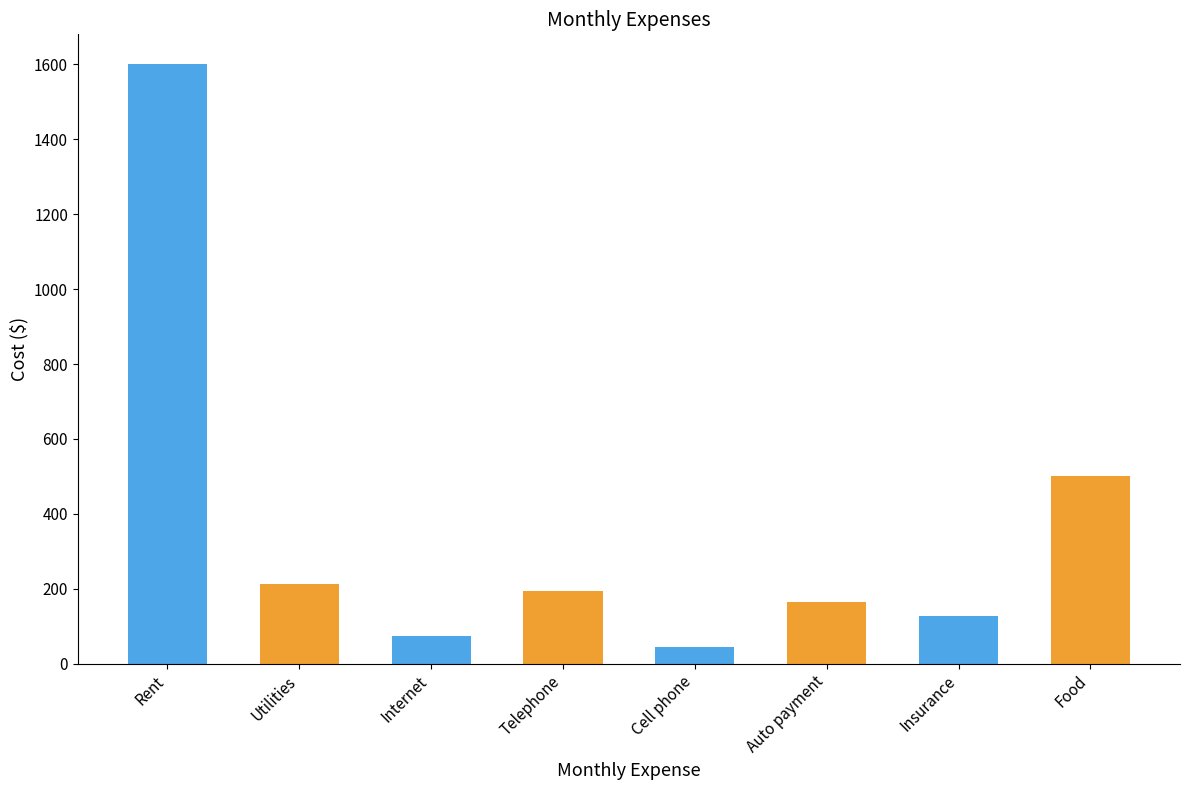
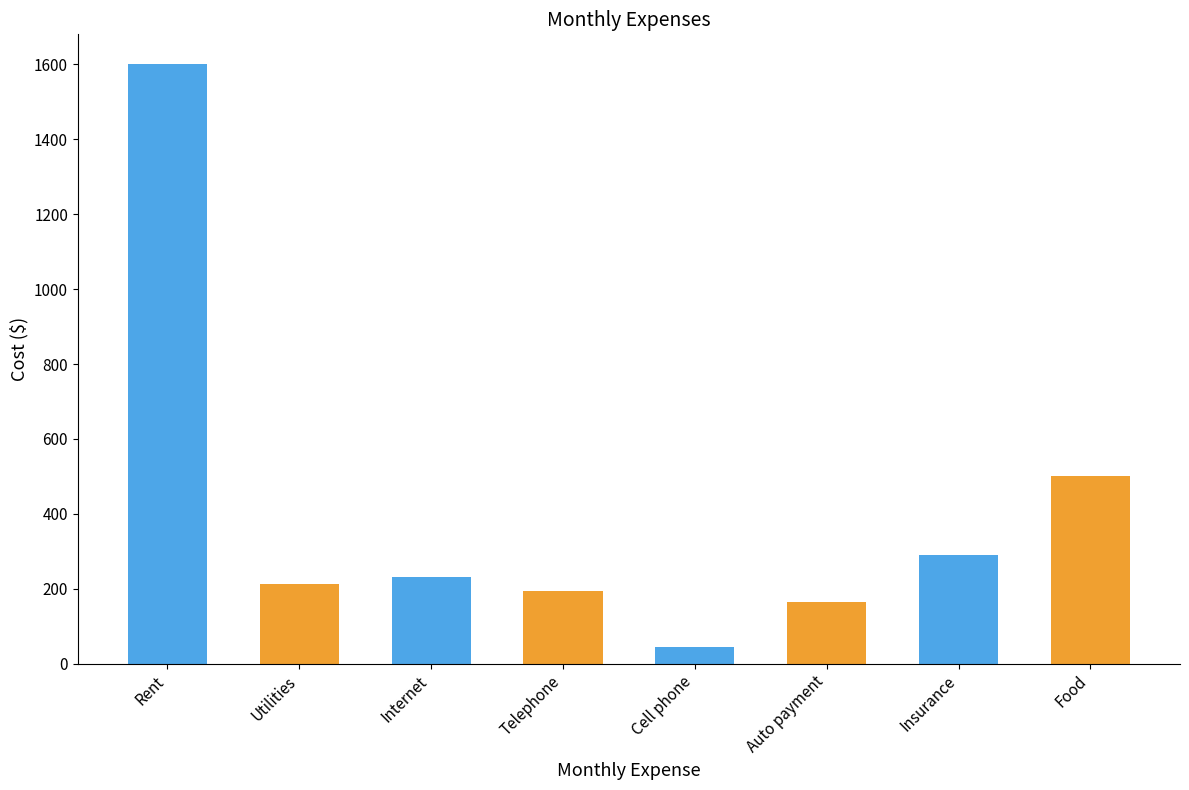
Internet: 80 -> 230
Insurance: 130 -> 290
